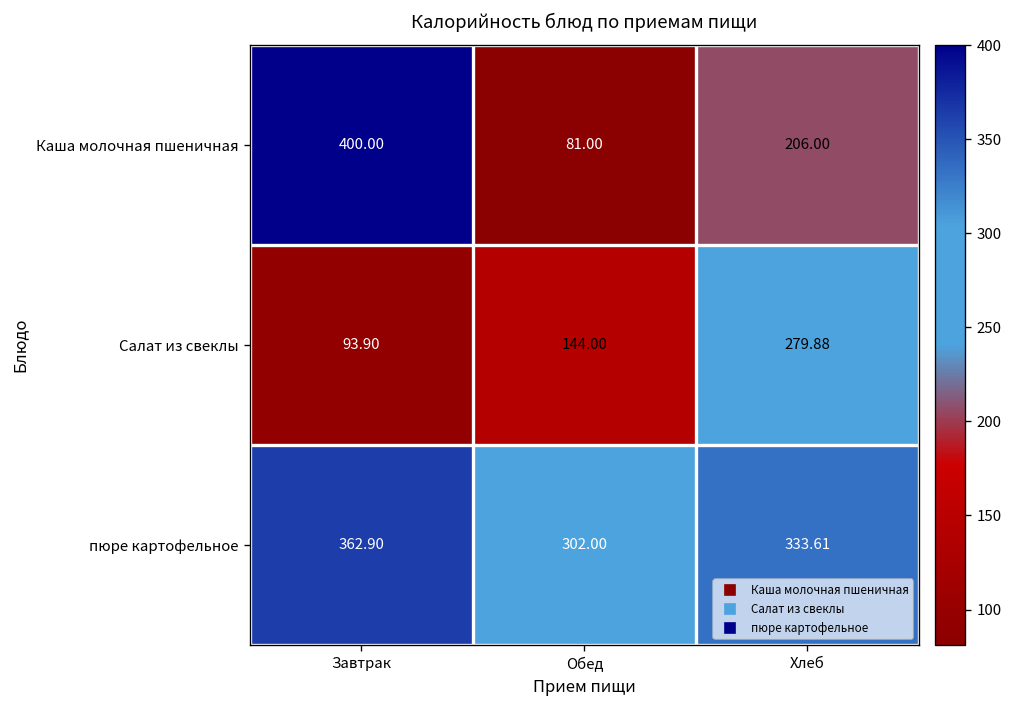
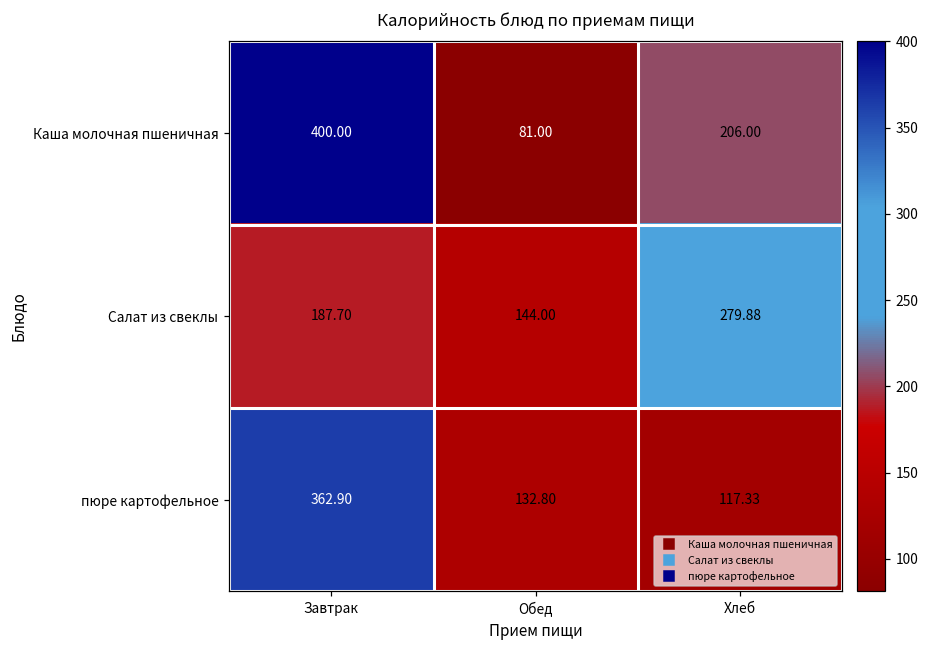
Салат из свеклы, Завтрак: 93.90 -> 187.70
пюре картофельное, Обед: 302.00 -> 132.80
пюре картофельное, Хлеб: 333.61 -> 117.33
